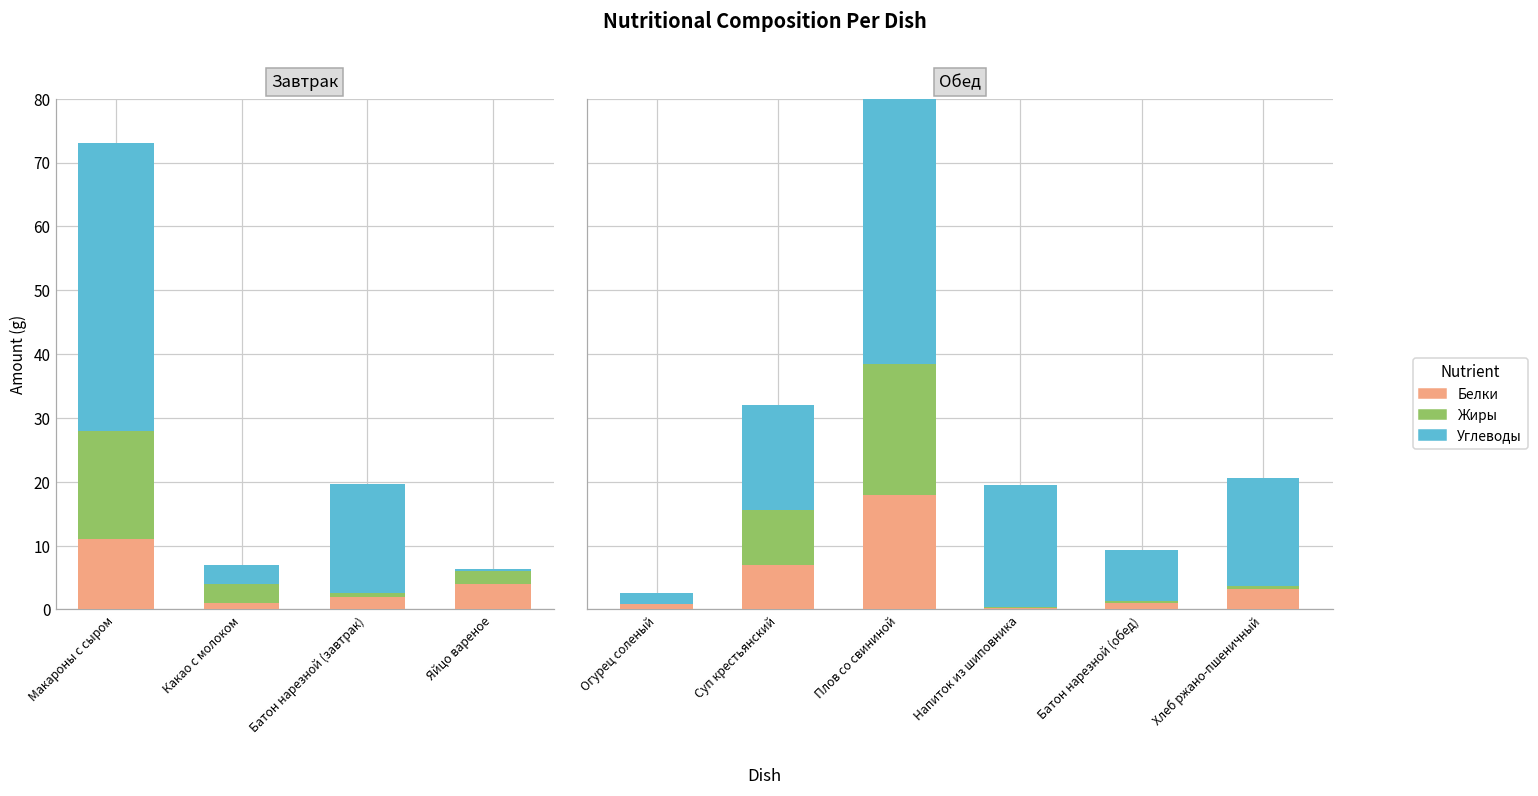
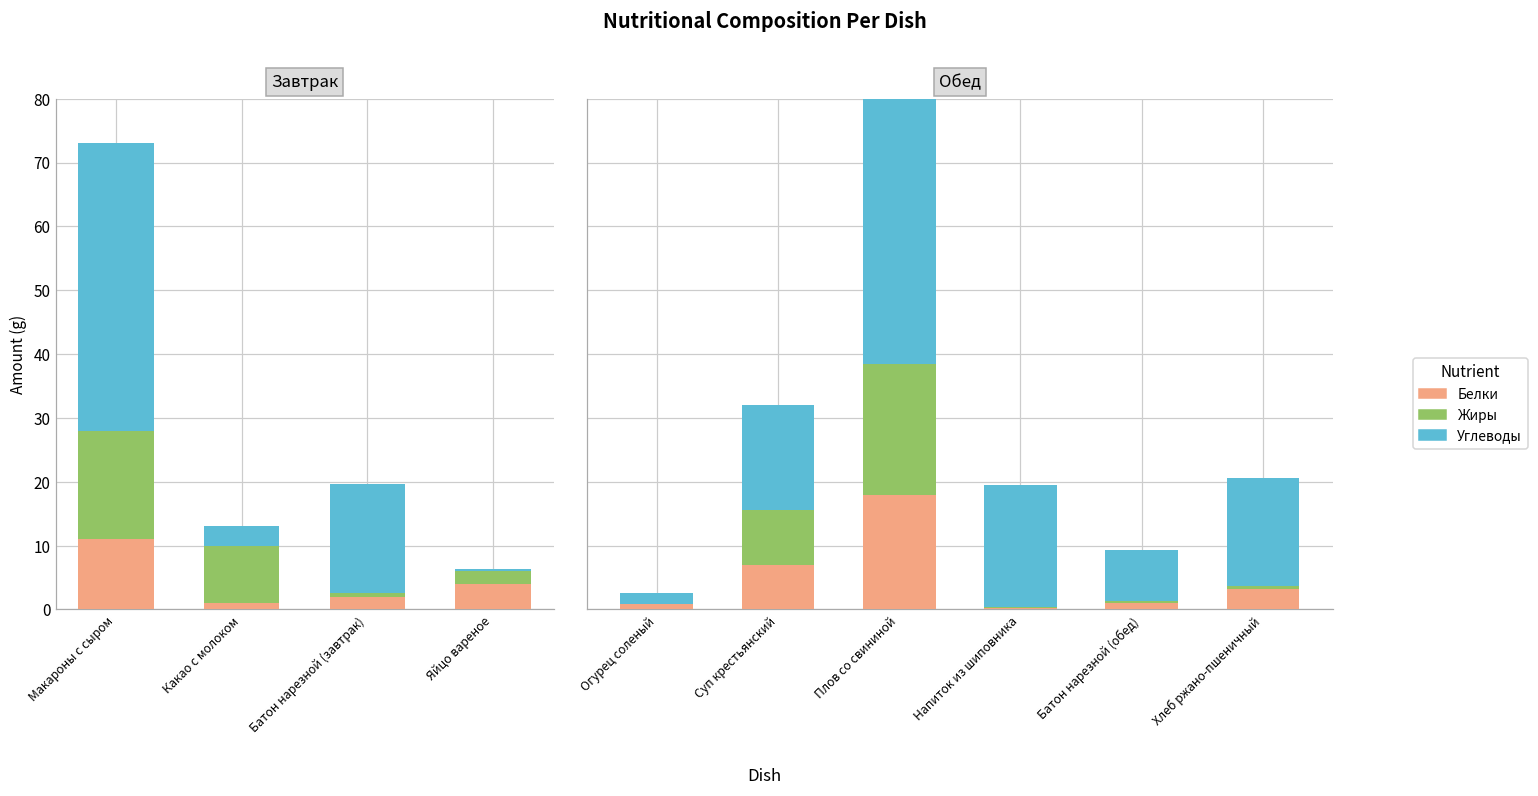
Завтрак, Жиры, Какао с молоком: 3 -> 9
